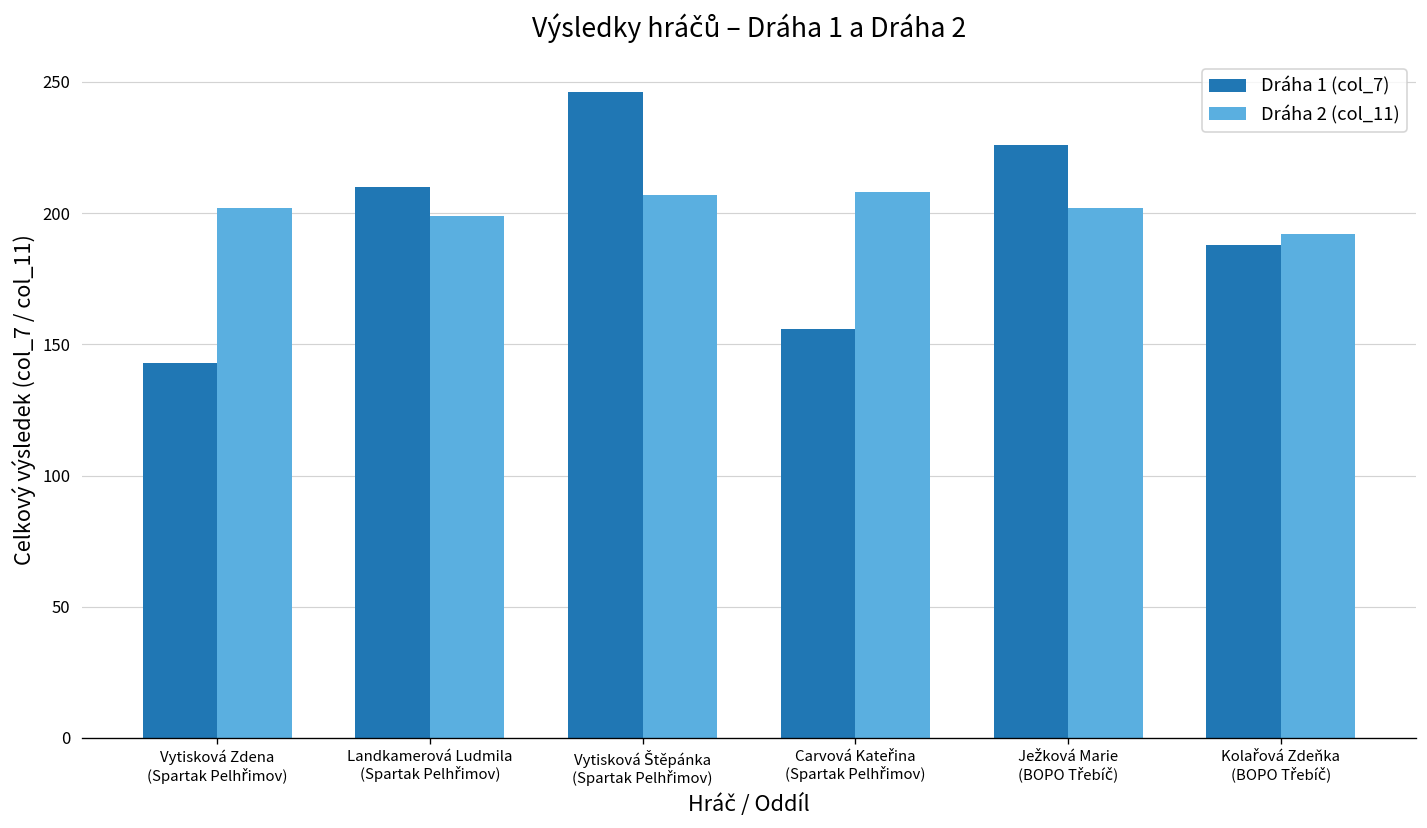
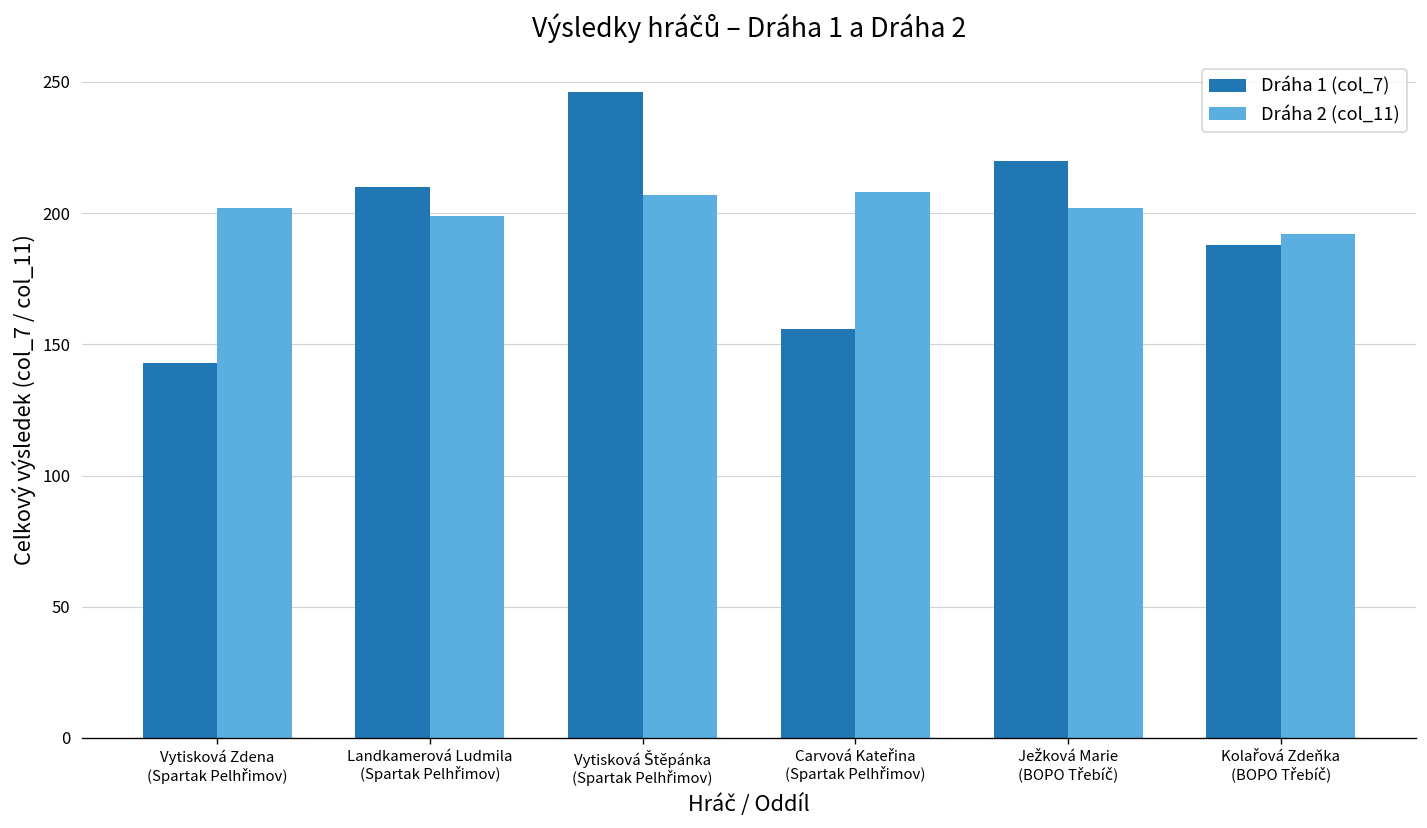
Dráha 1 (col_7), Ježková Marie (BOPO Třebíč): 226 -> 220
